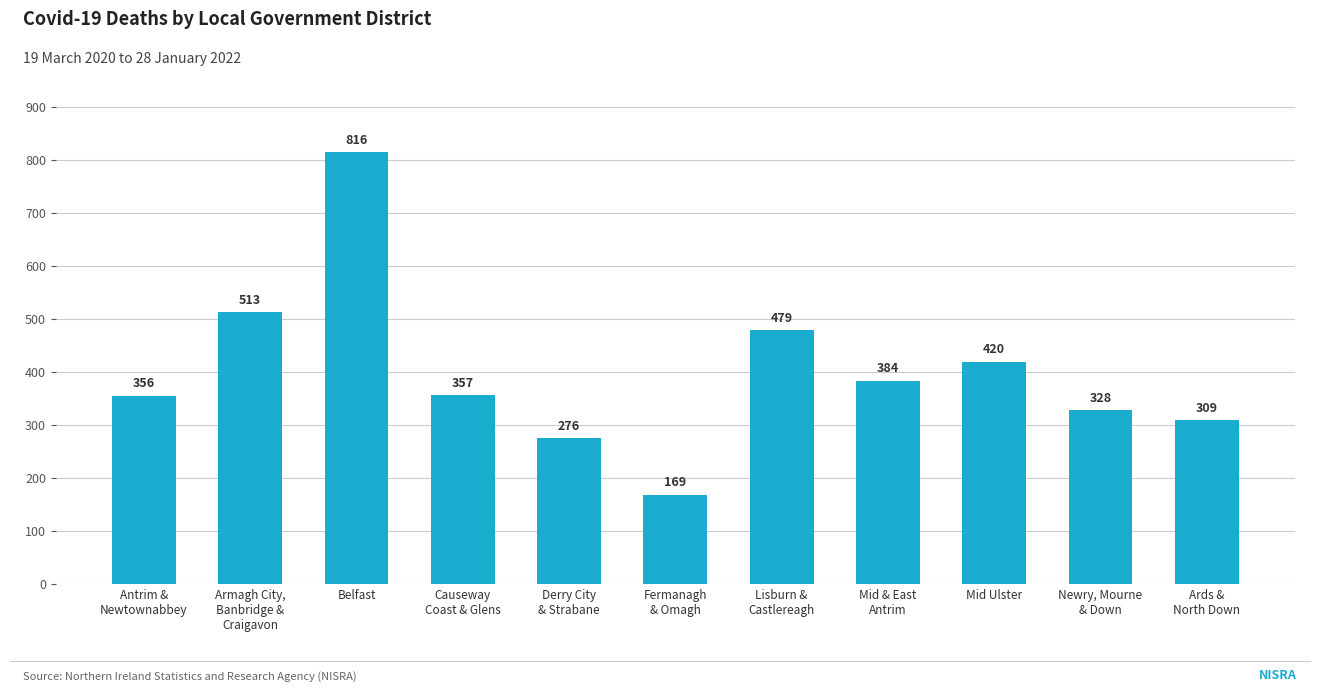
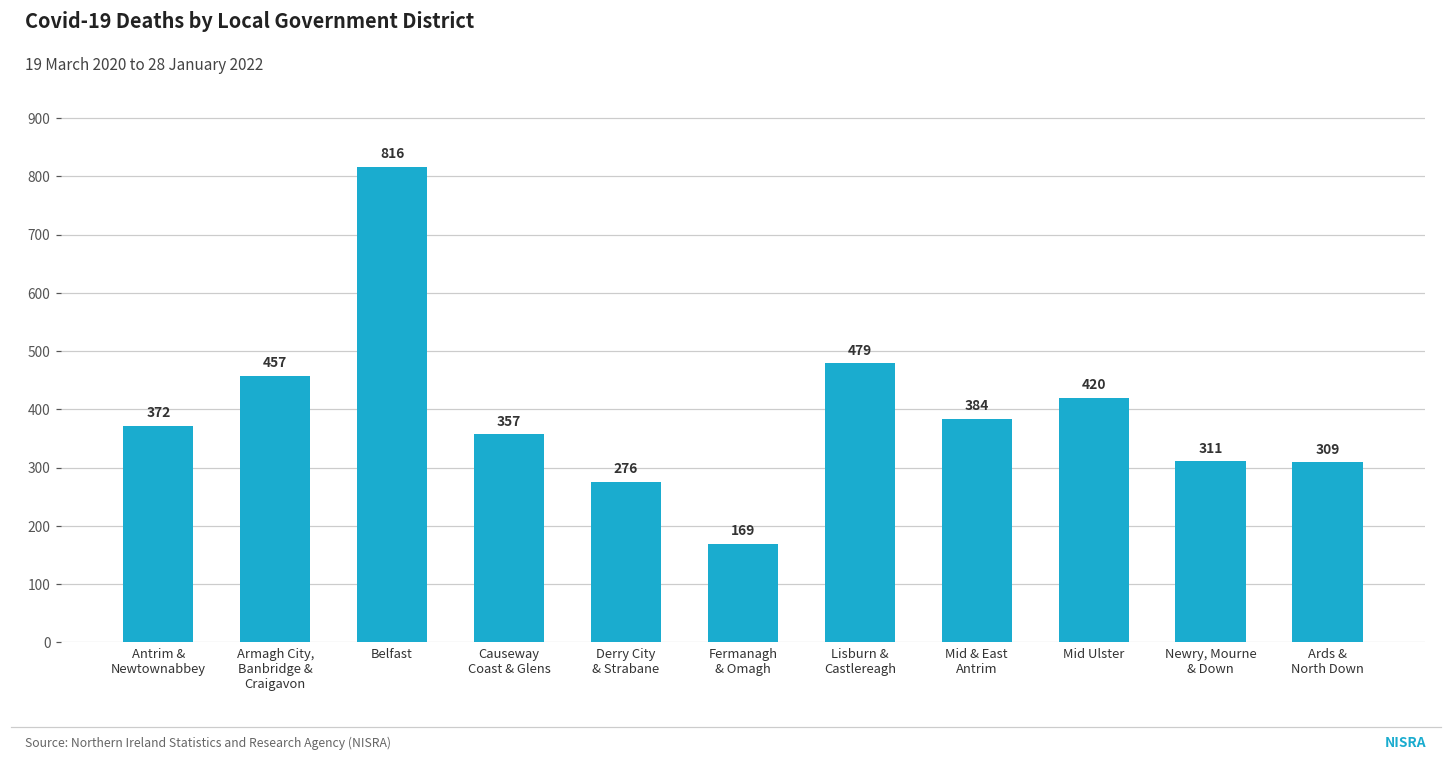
Antrim & Newtownabbey: 356 -> 372
Armagh City, Banbridge & Craigavon: 513 -> 457
Newry, Mourne & Down: 328 -> 311
